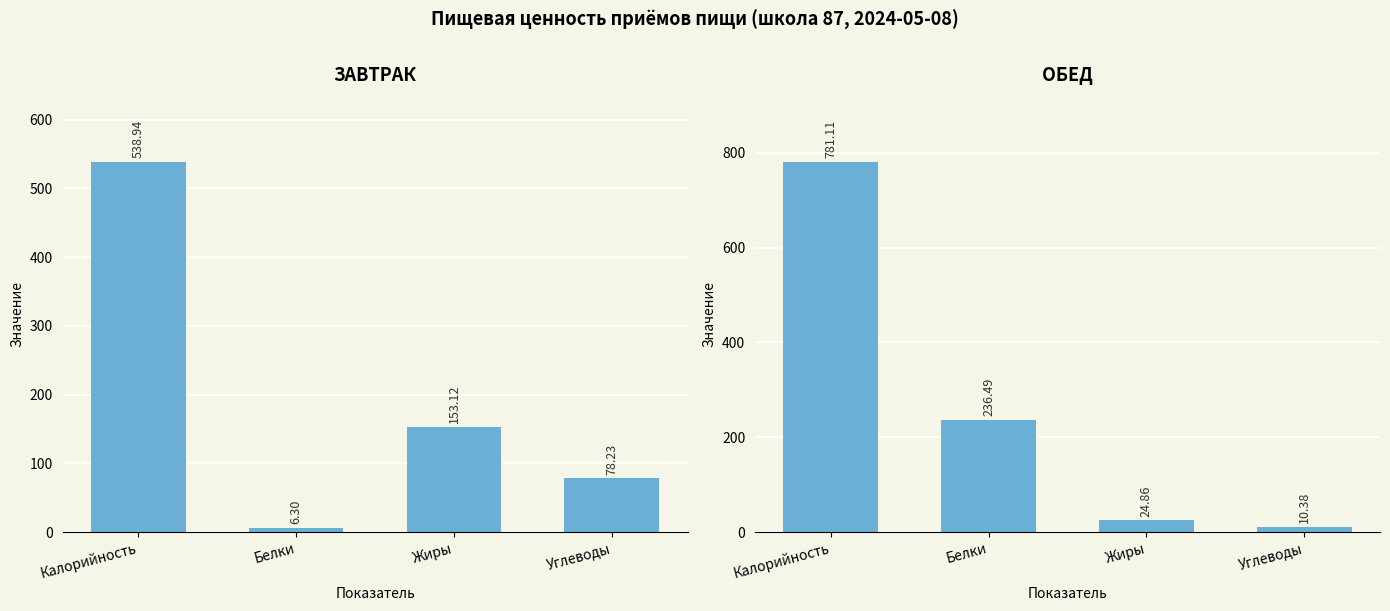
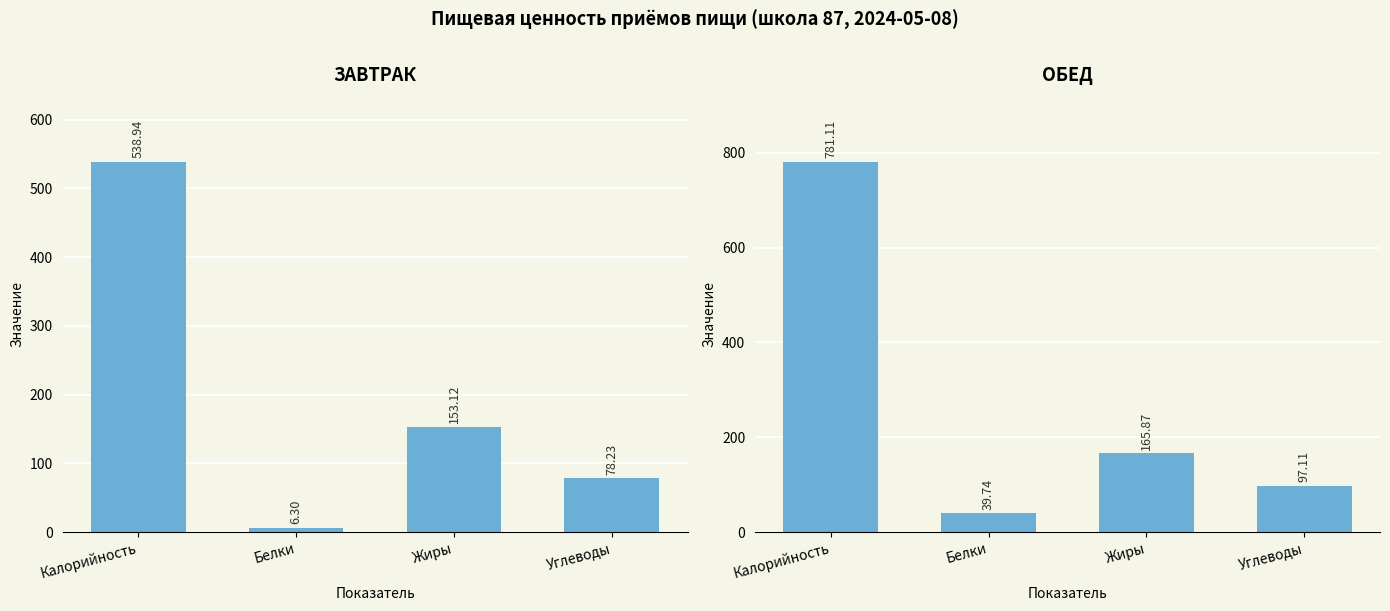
ОБЕД, Белки: 236.49 -> 39.74
ОБЕД, Жиры: 24.86 -> 165.87
ОБЕД, Углеводы: 10.38 -> 97.11
